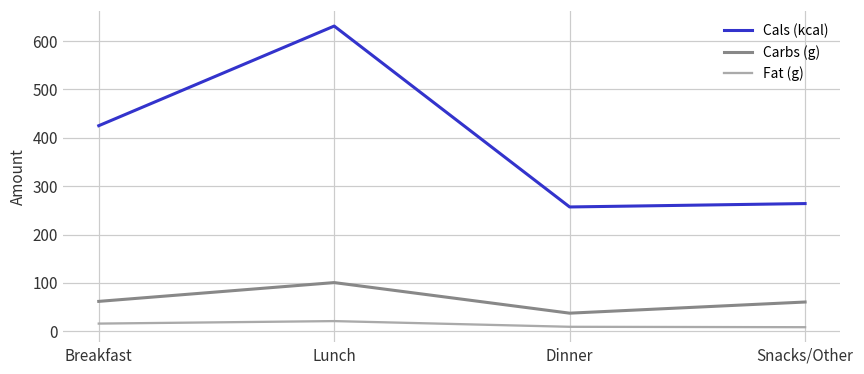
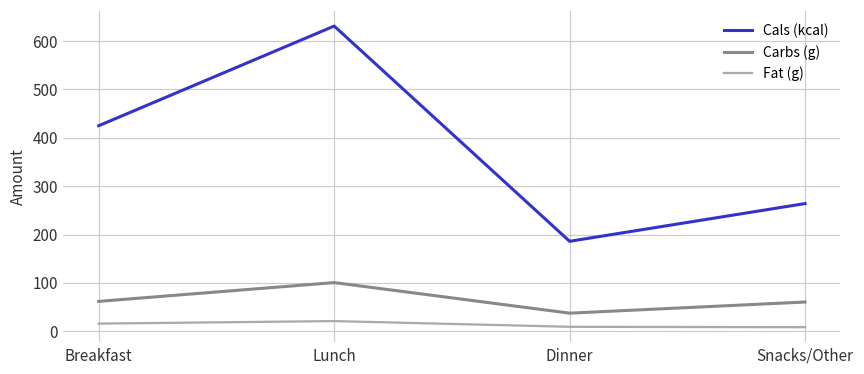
Cals (kcal), Dinner: 260 -> 190
